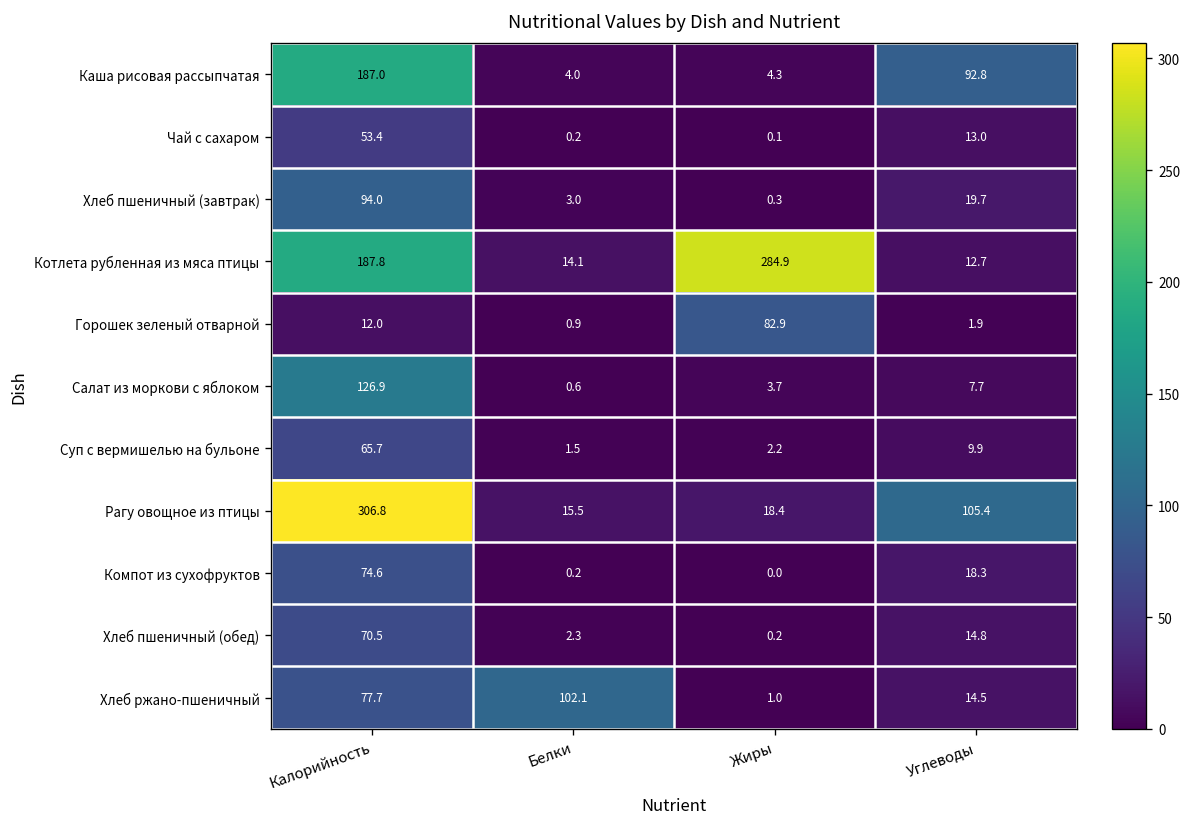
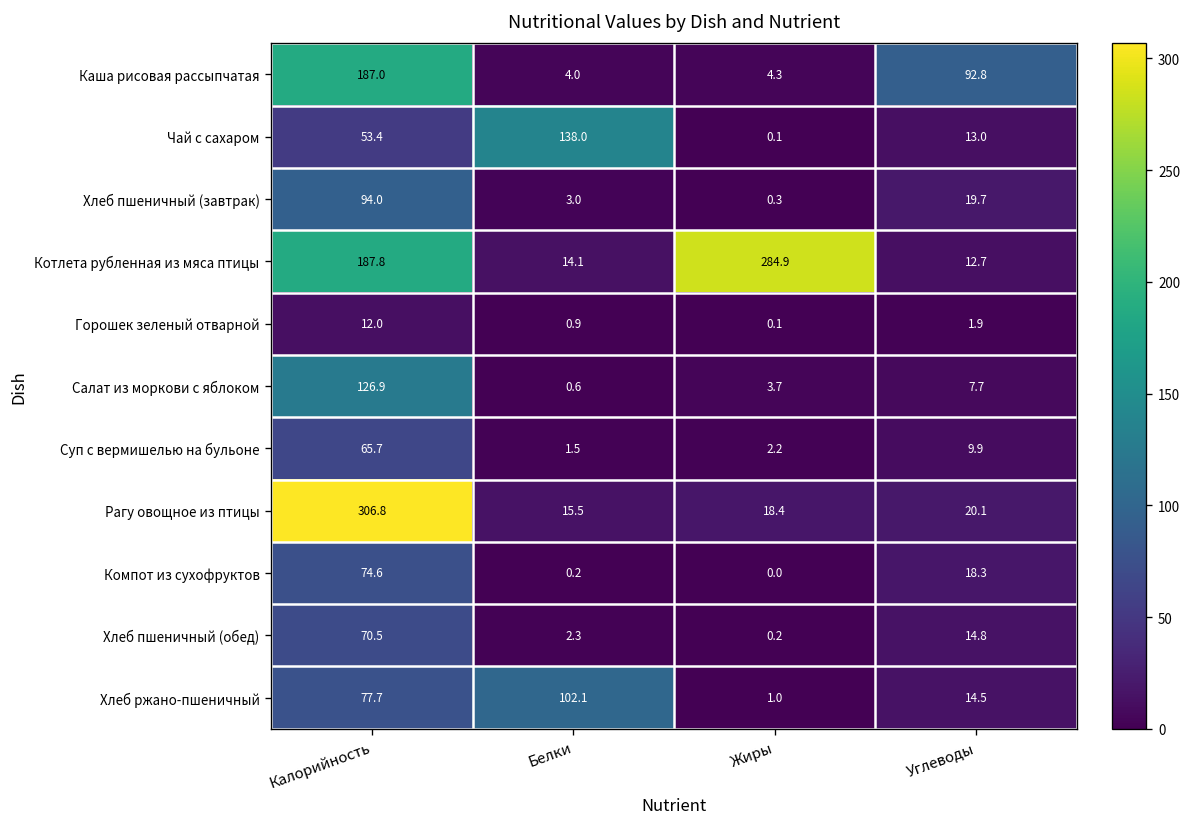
Чай с сахаром, Белки: 0.2 -> 138.0
Горошек зеленый отварной, Жиры: 82.9 -> 0.1
Рагу овощное из птицы, Углеводы: 105.4 -> 20.1
